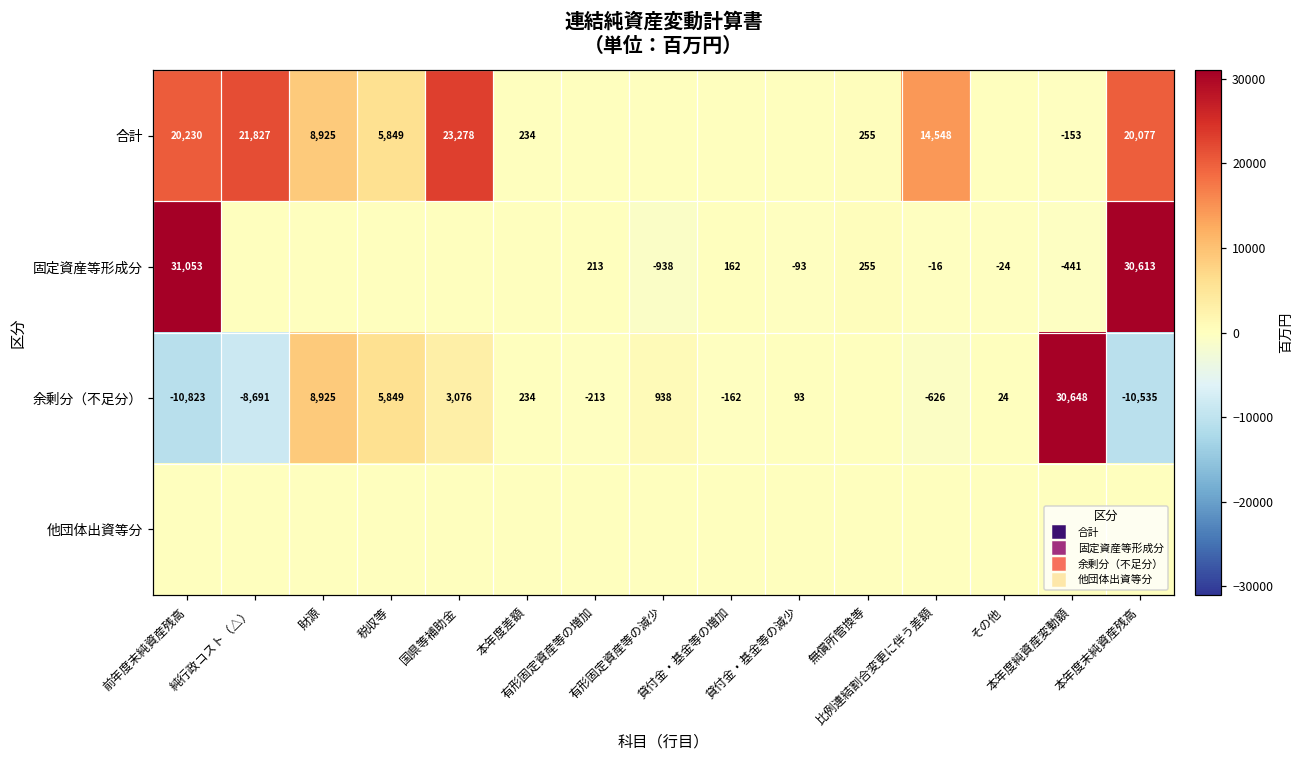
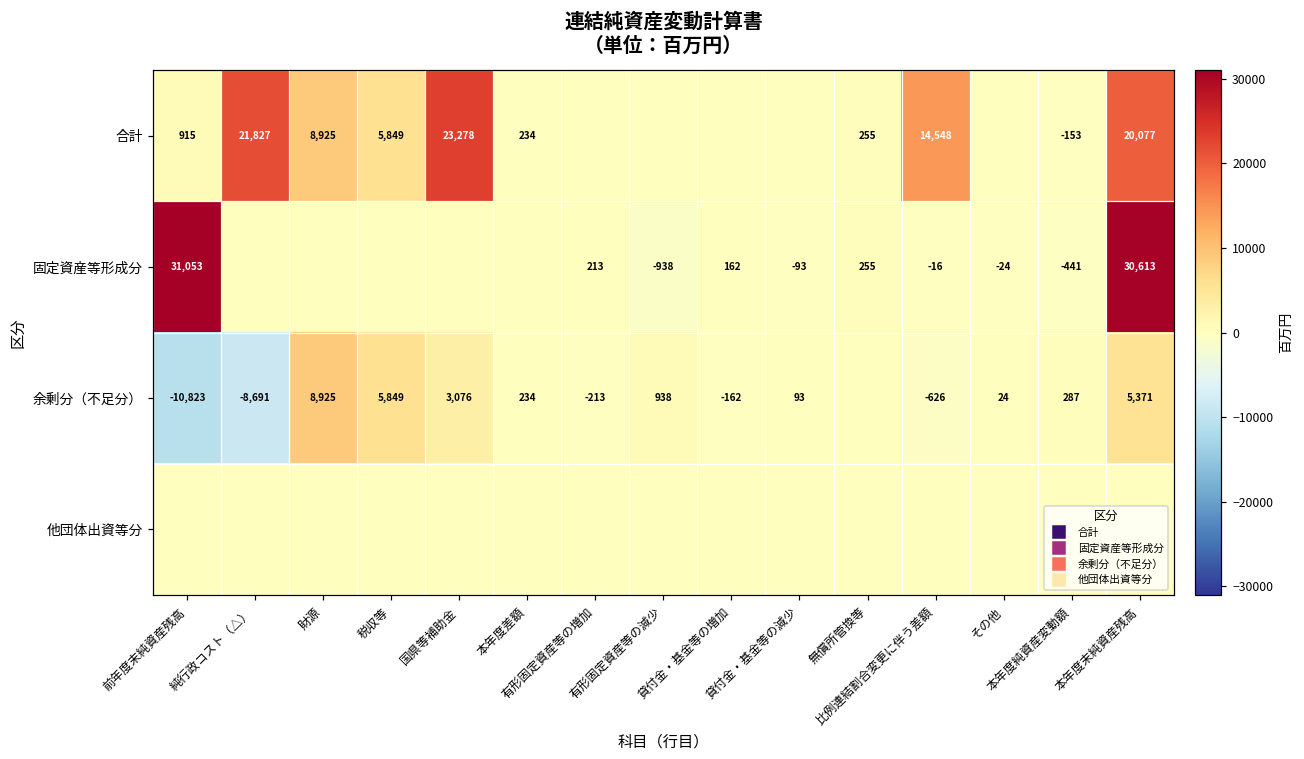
合計, 前年度末純資産残高: 20,230 -> 915
余剰分（不足分）, 本年度純資産変動額: 30,648 -> 287
余剰分（不足分）, 本年度末純資産残高: -10,535 -> 5,371
